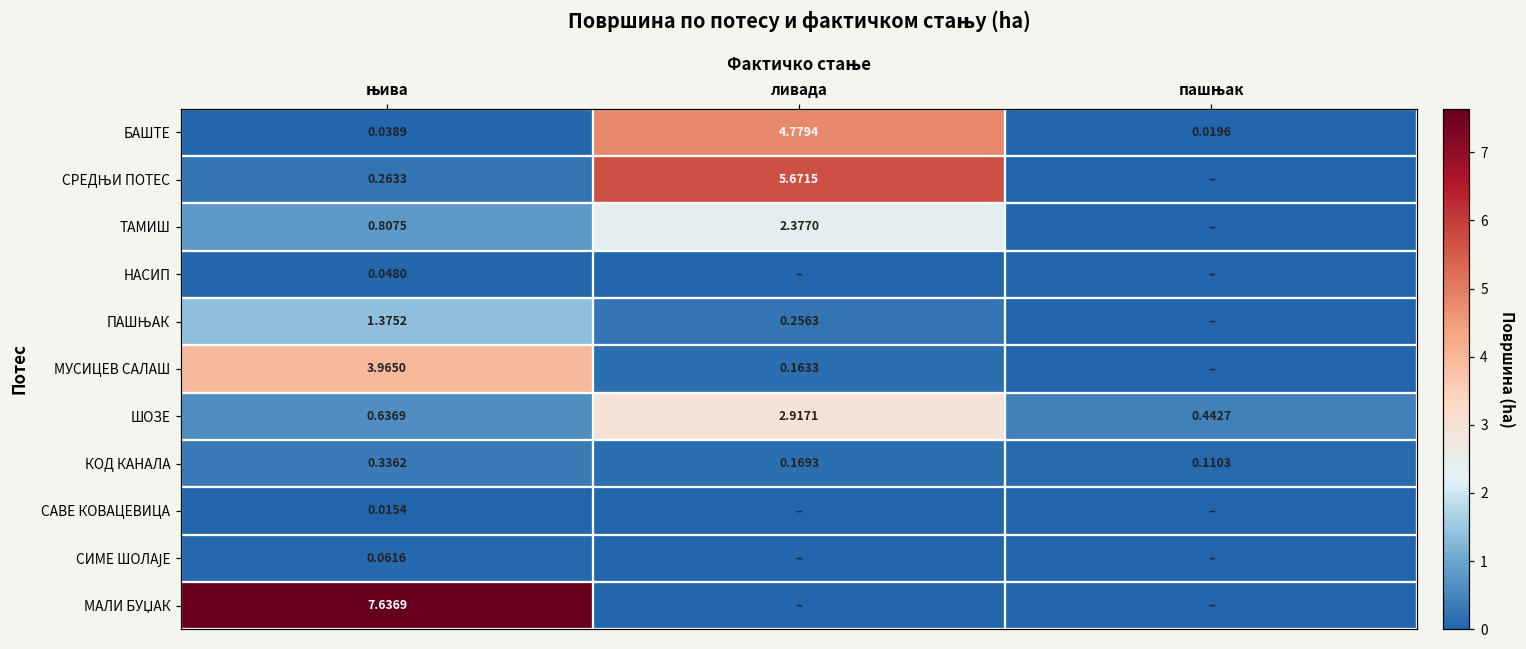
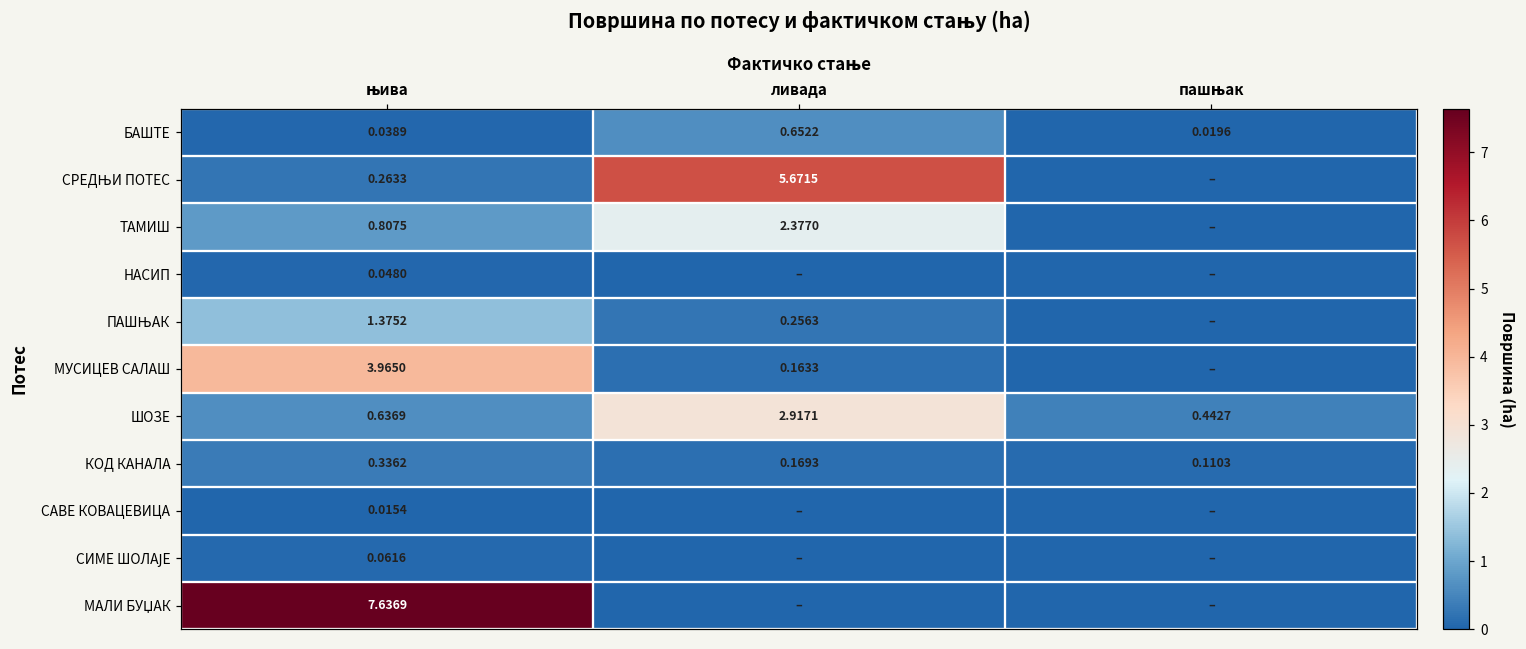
БАШТЕ, ливада: 4.7794 -> 0.6522
